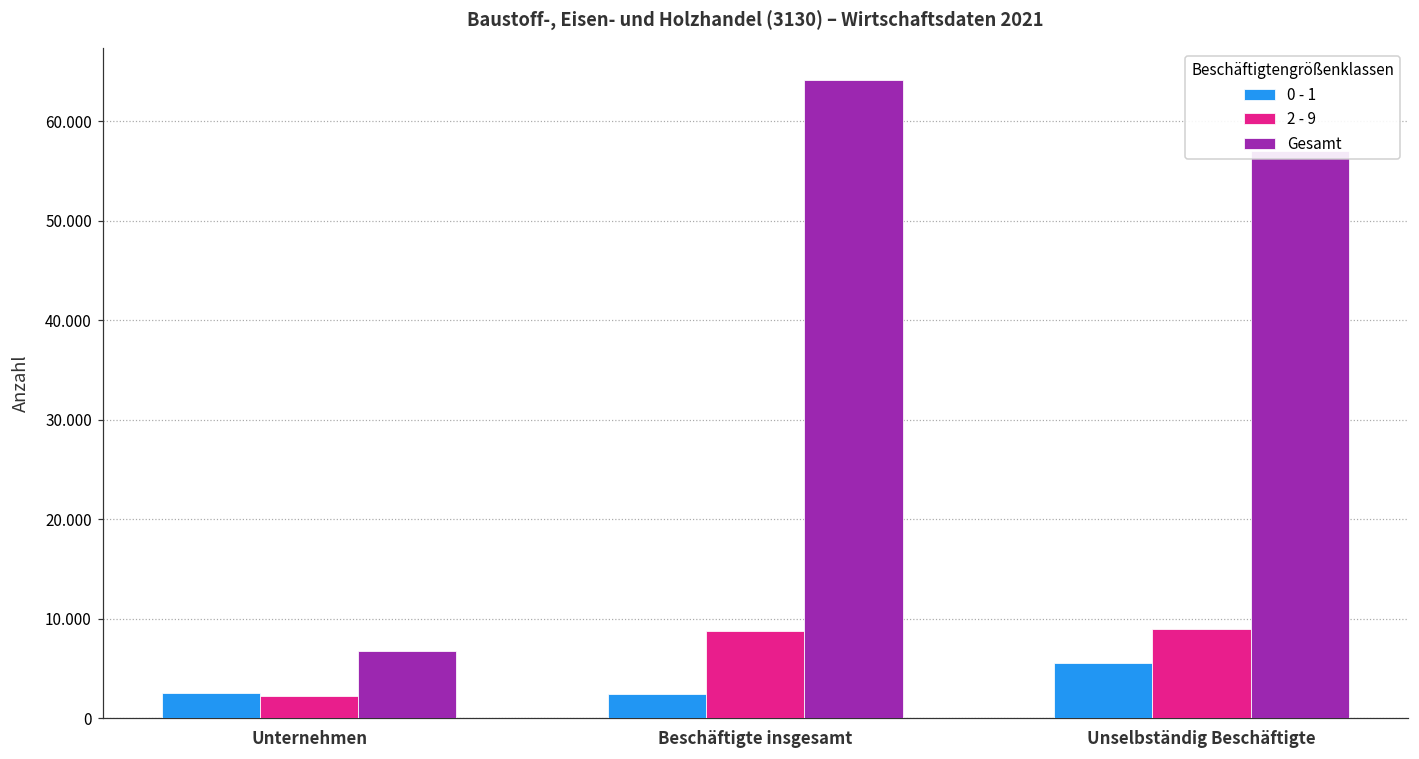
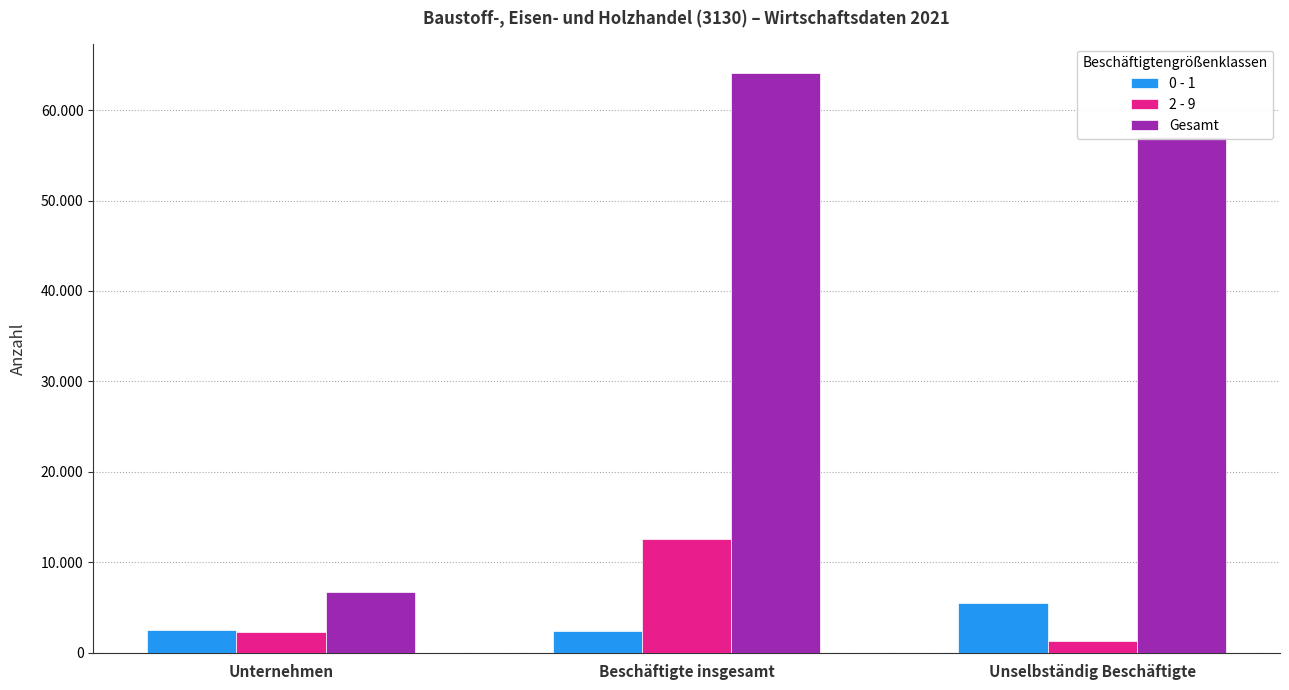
2 - 9, Beschäftigte insgesamt: 9 -> 13
2 - 9, Unselbständig Beschäftigte: 9 -> 1
